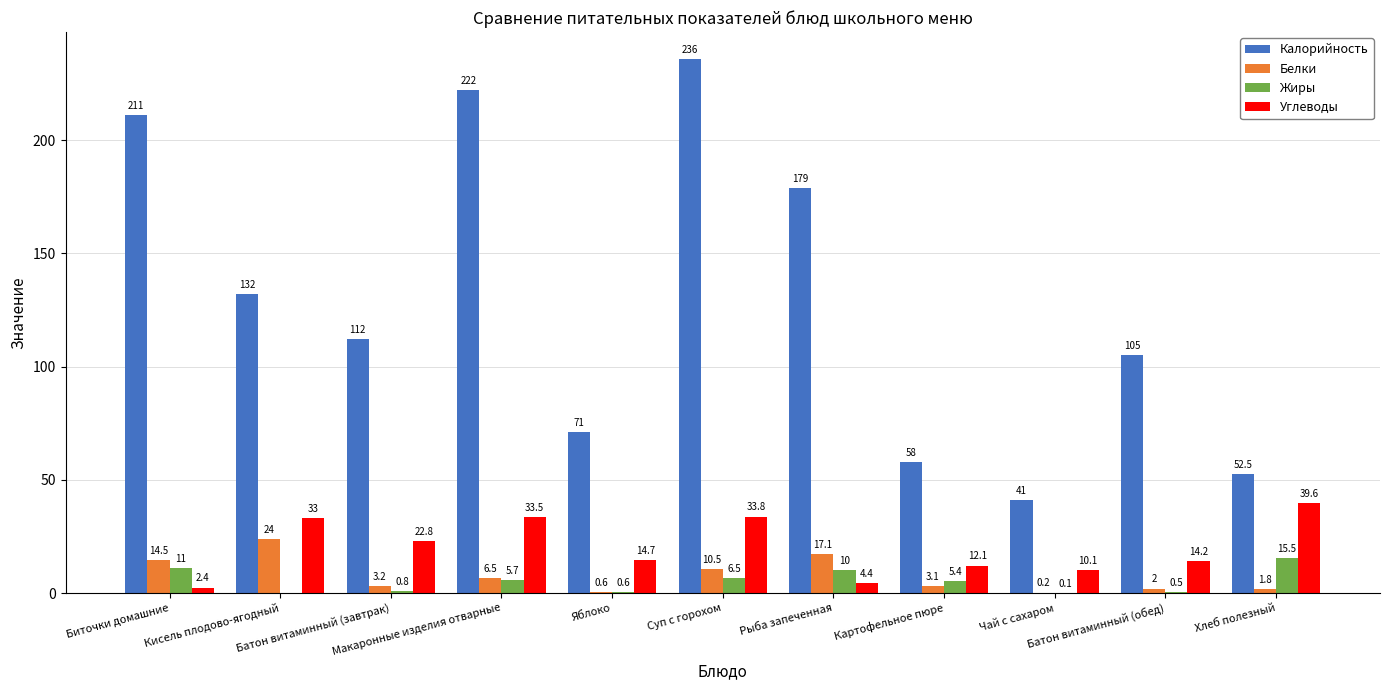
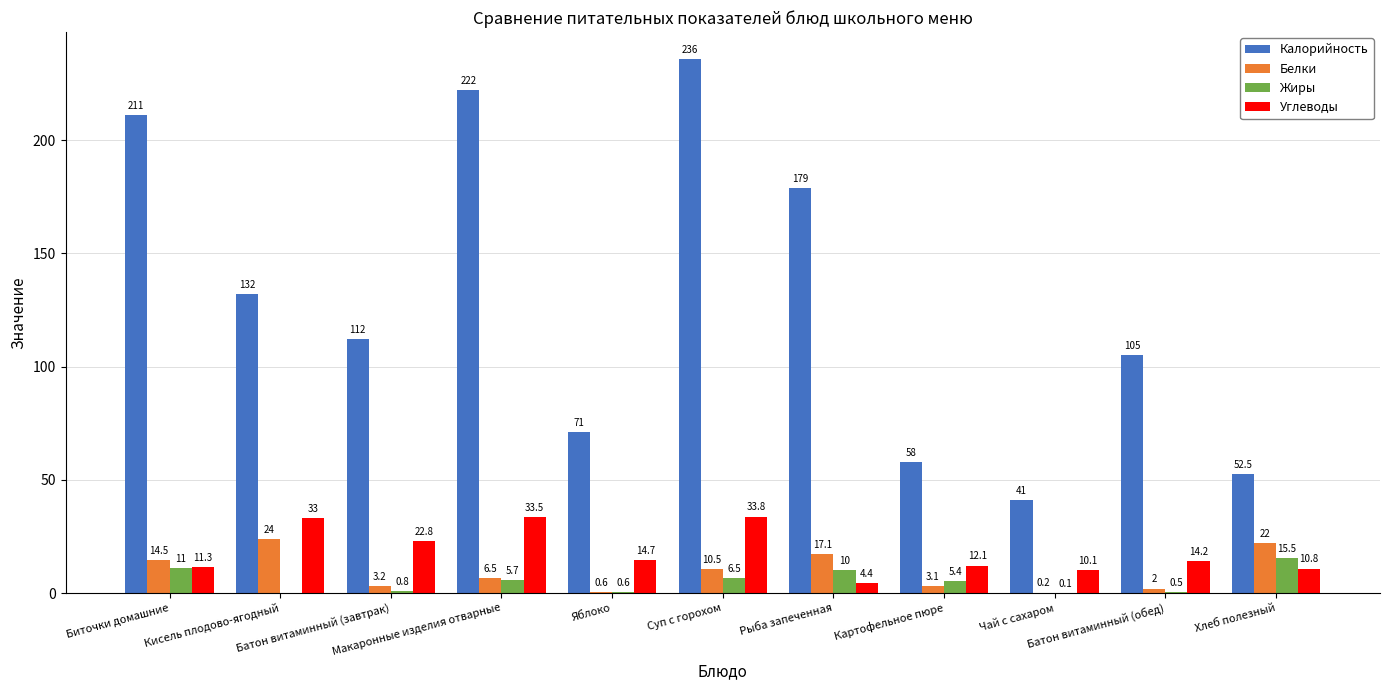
Углеводы, Биточки домашние: 2.4 -> 11.3
Белки, Хлеб полезный: 1.8 -> 22
Углеводы, Хлеб полезный: 39.6 -> 10.8
